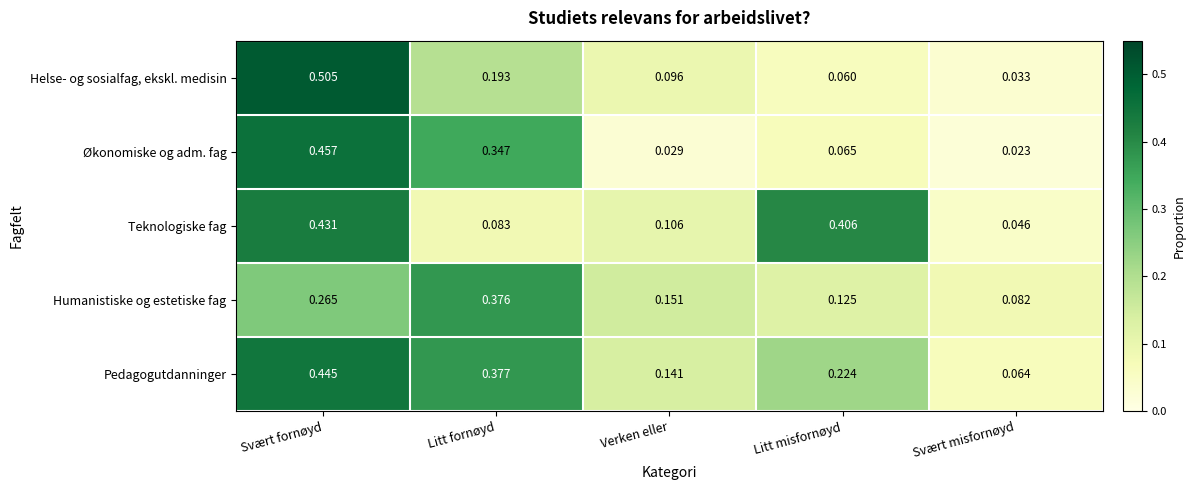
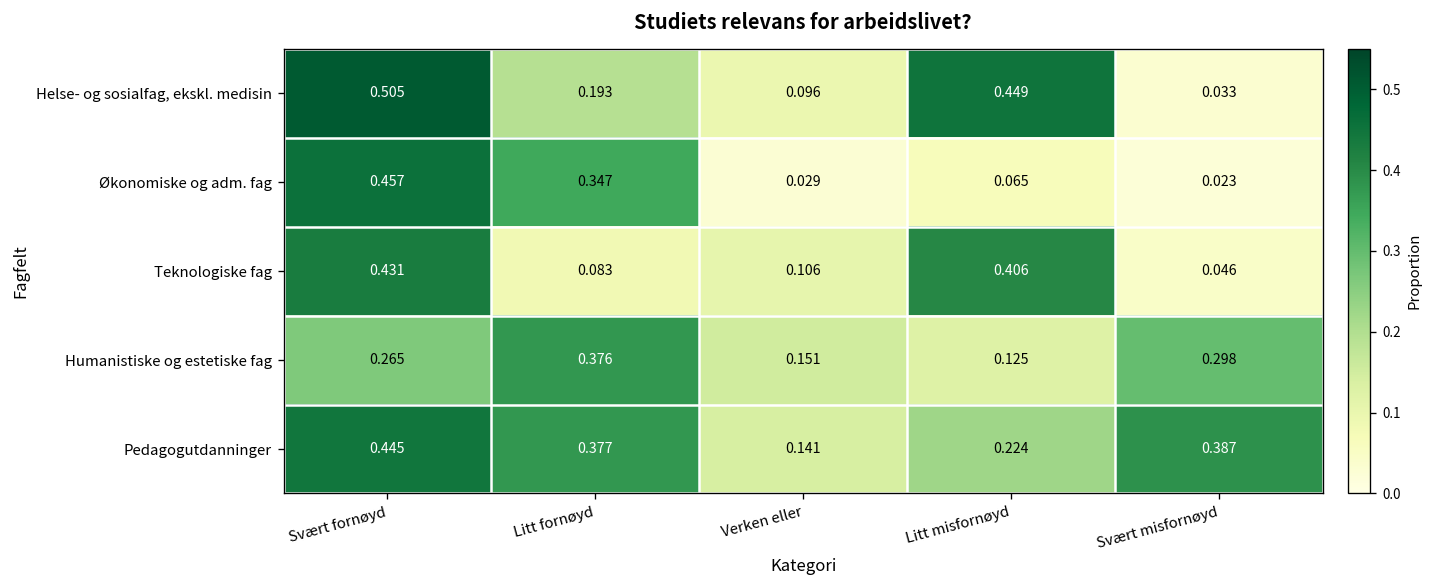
Helse- og sosialfag, ekskl. medisin, Litt misfornøyd: 0.060 -> 0.449
Humanistiske og estetiske fag, Svært misfornøyd: 0.082 -> 0.298
Pedagogutdanninger, Svært misfornøyd: 0.064 -> 0.387
